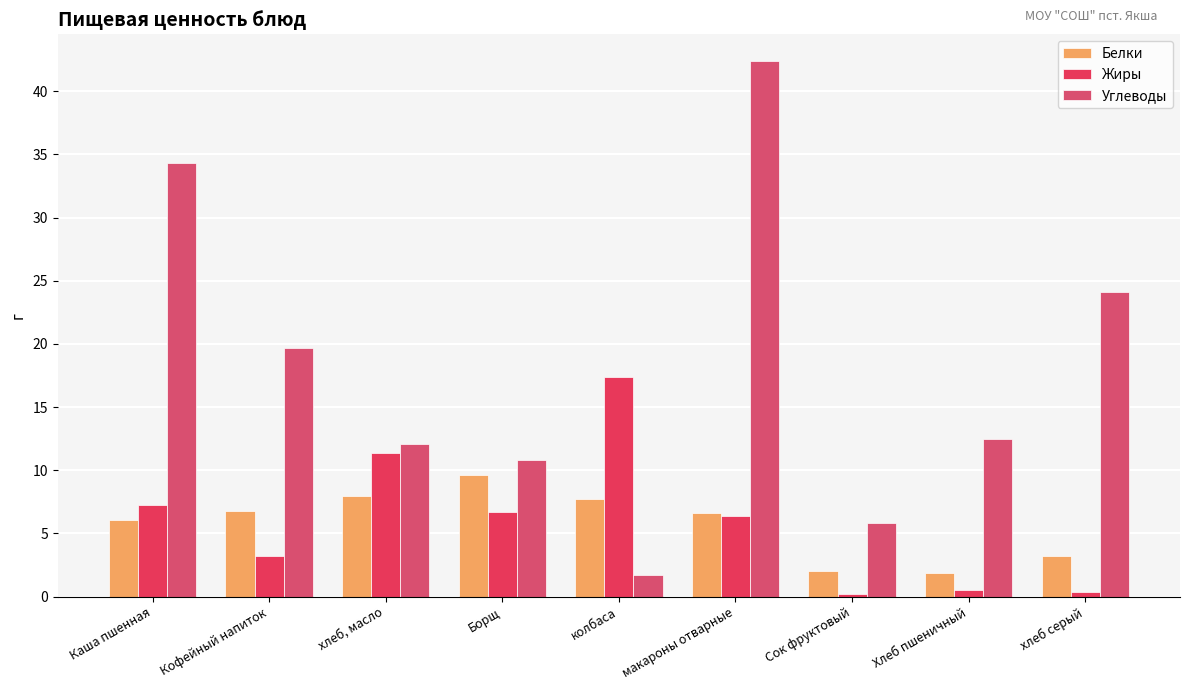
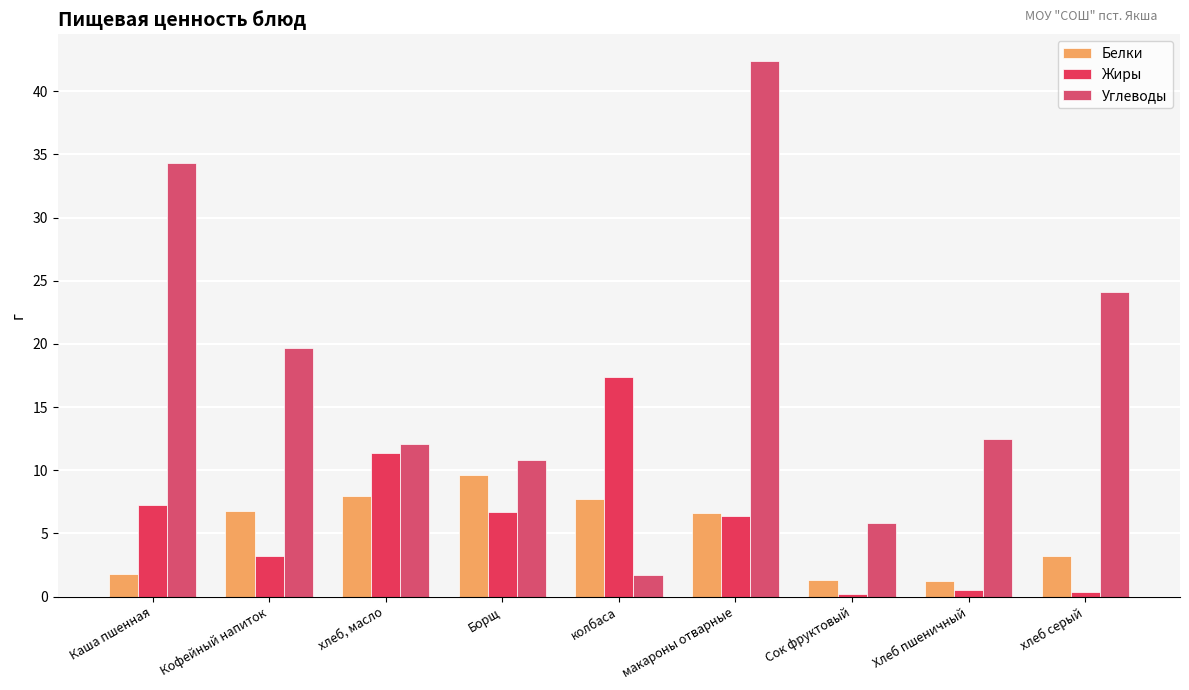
Белки, Каша пшенная: 6.0 -> 1.8
Белки, Сок фруктовый: 2.0 -> 1.3
Белки, Хлеб пшеничный: 1.9 -> 1.2
